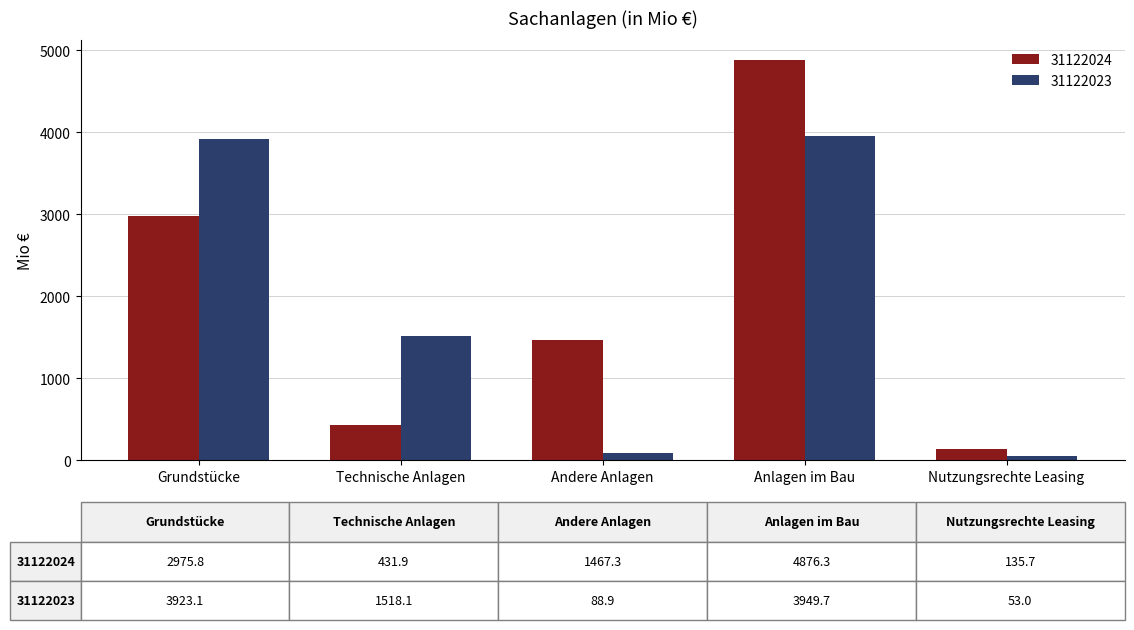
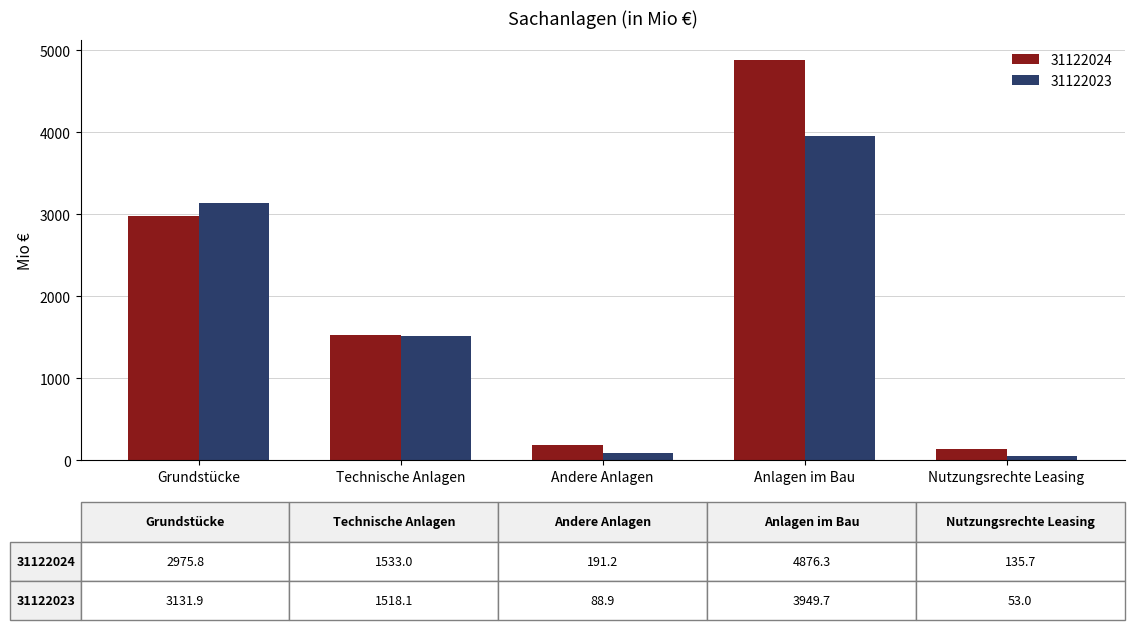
31122023, Grundstücke: 3923.1 -> 3131.9
31122024, Technische Anlagen: 431.9 -> 1533.0
31122024, Andere Anlagen: 1467.3 -> 191.2
